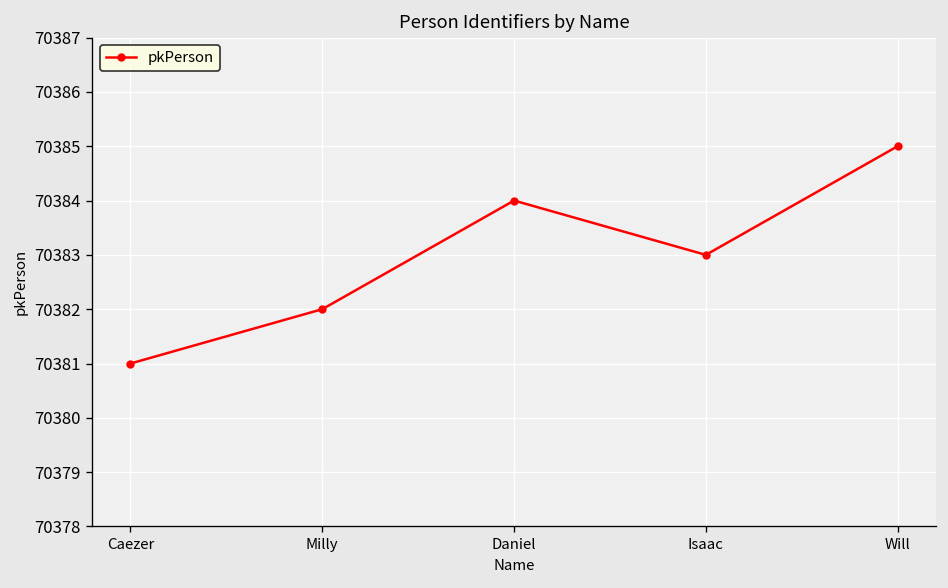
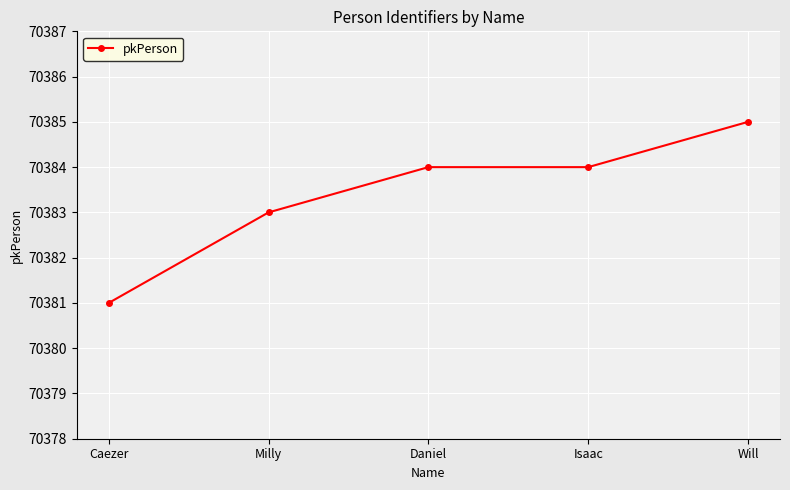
Milly: 70382 -> 70383
Isaac: 70383 -> 70384
